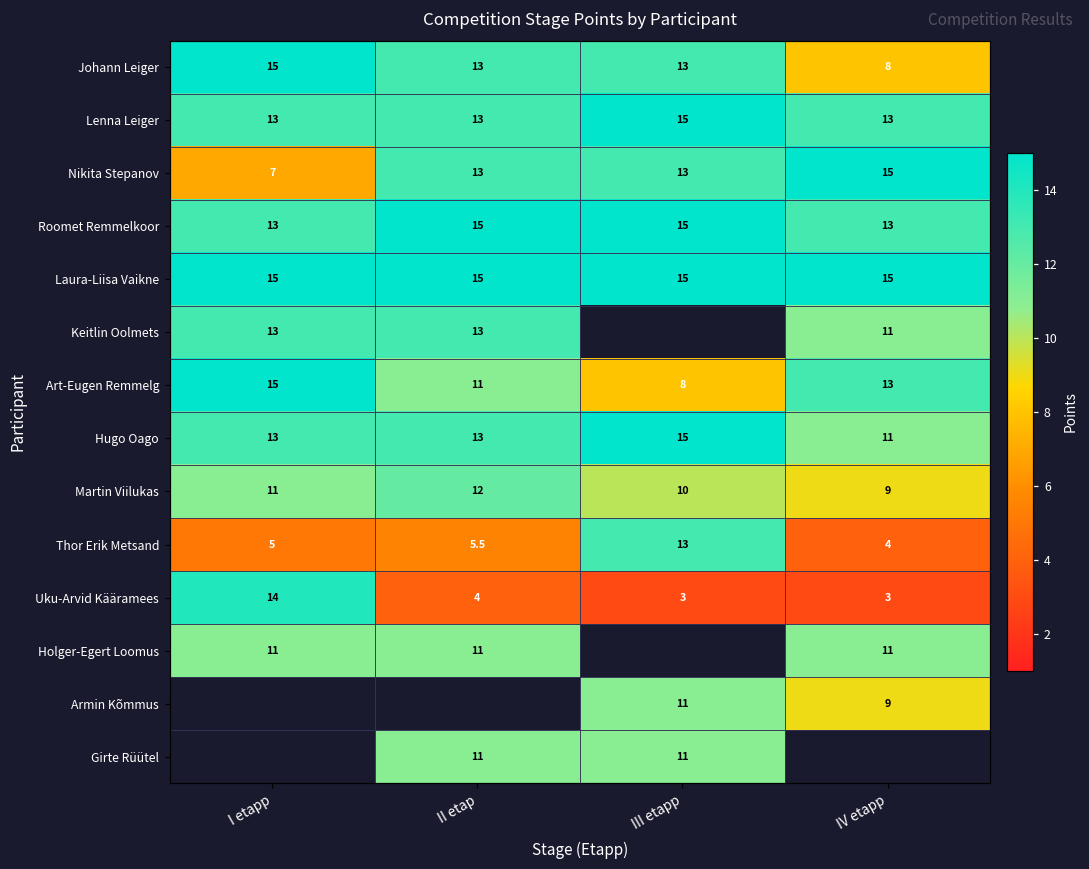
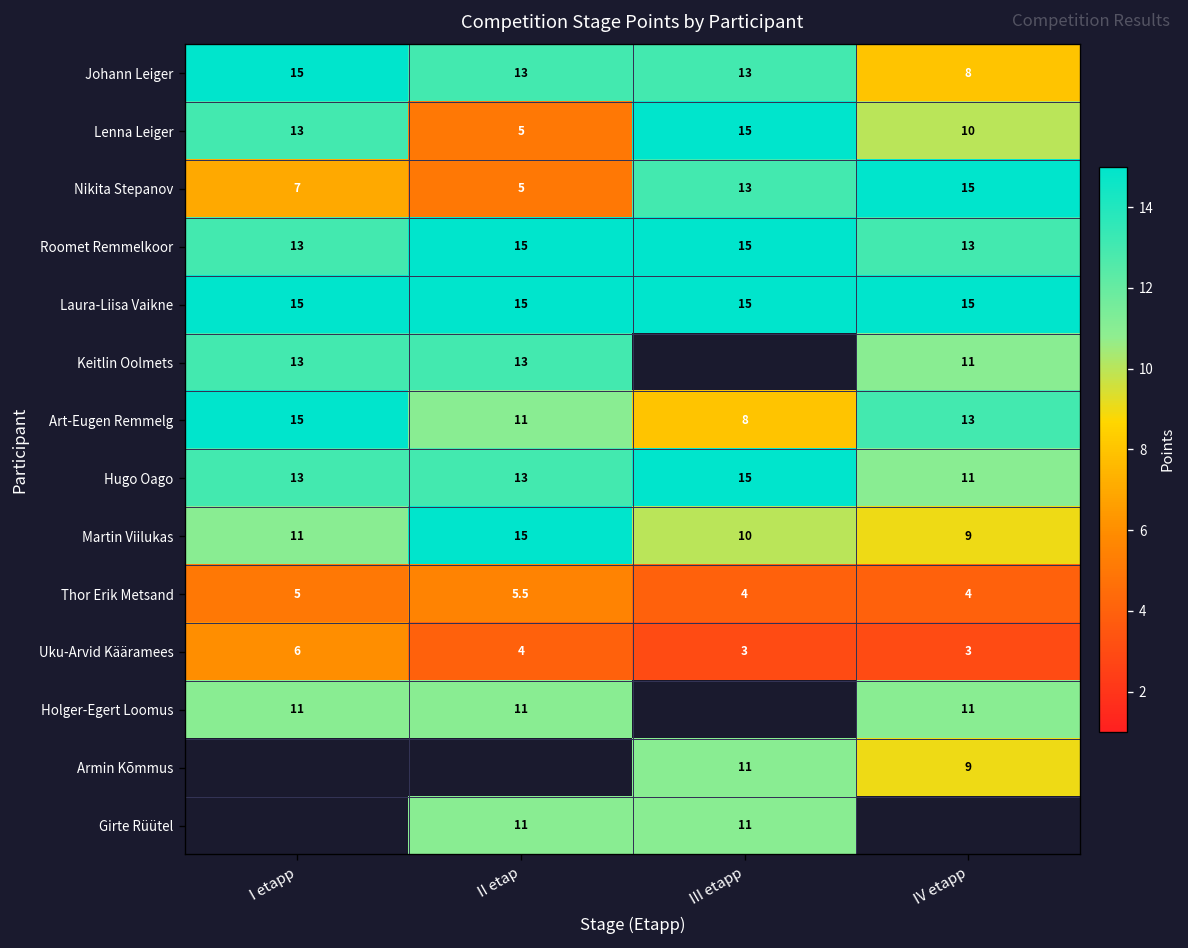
Lenna Leiger, II etap: 13 -> 5
Lenna Leiger, IV etapp: 13 -> 10
Nikita Stepanov, II etap: 13 -> 5
Martin Viilukas, II etap: 12 -> 15
Thor Erik Metsand, III etapp: 13 -> 4
Uku-Arvid Kääramees, I etapp: 14 -> 6
